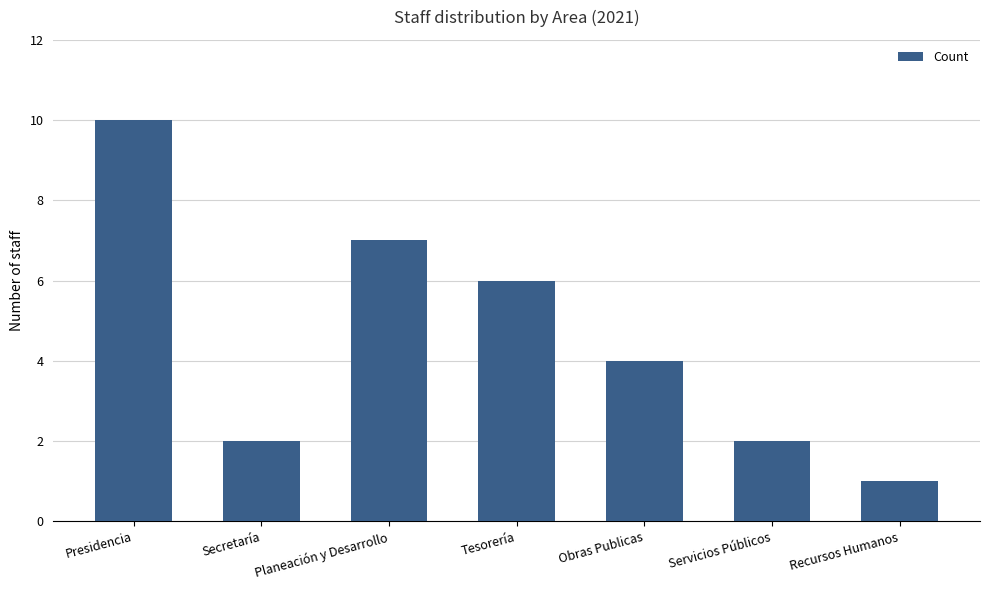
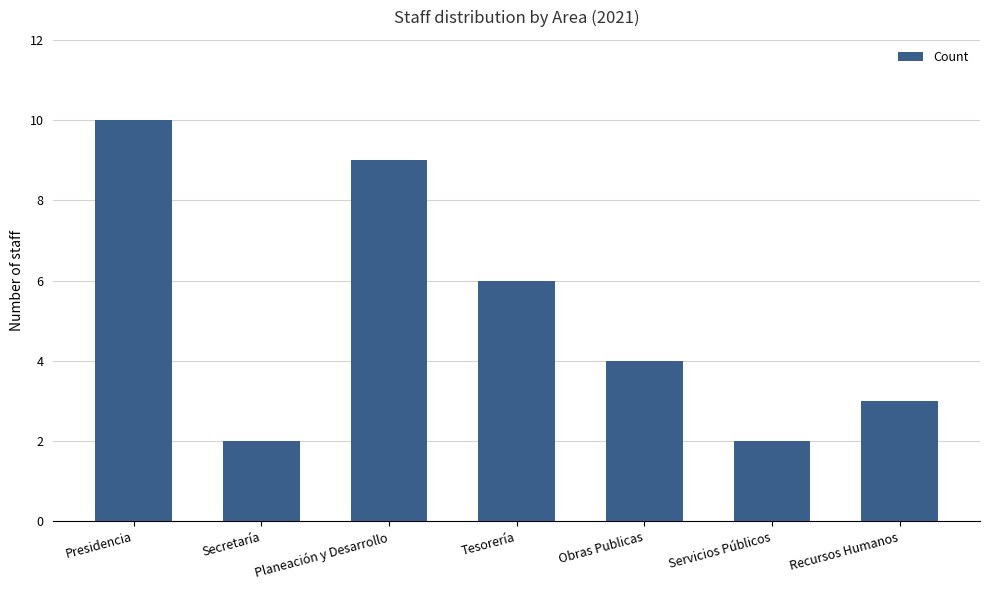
Planeación y Desarrollo: 7 -> 9
Recursos Humanos: 1 -> 3
